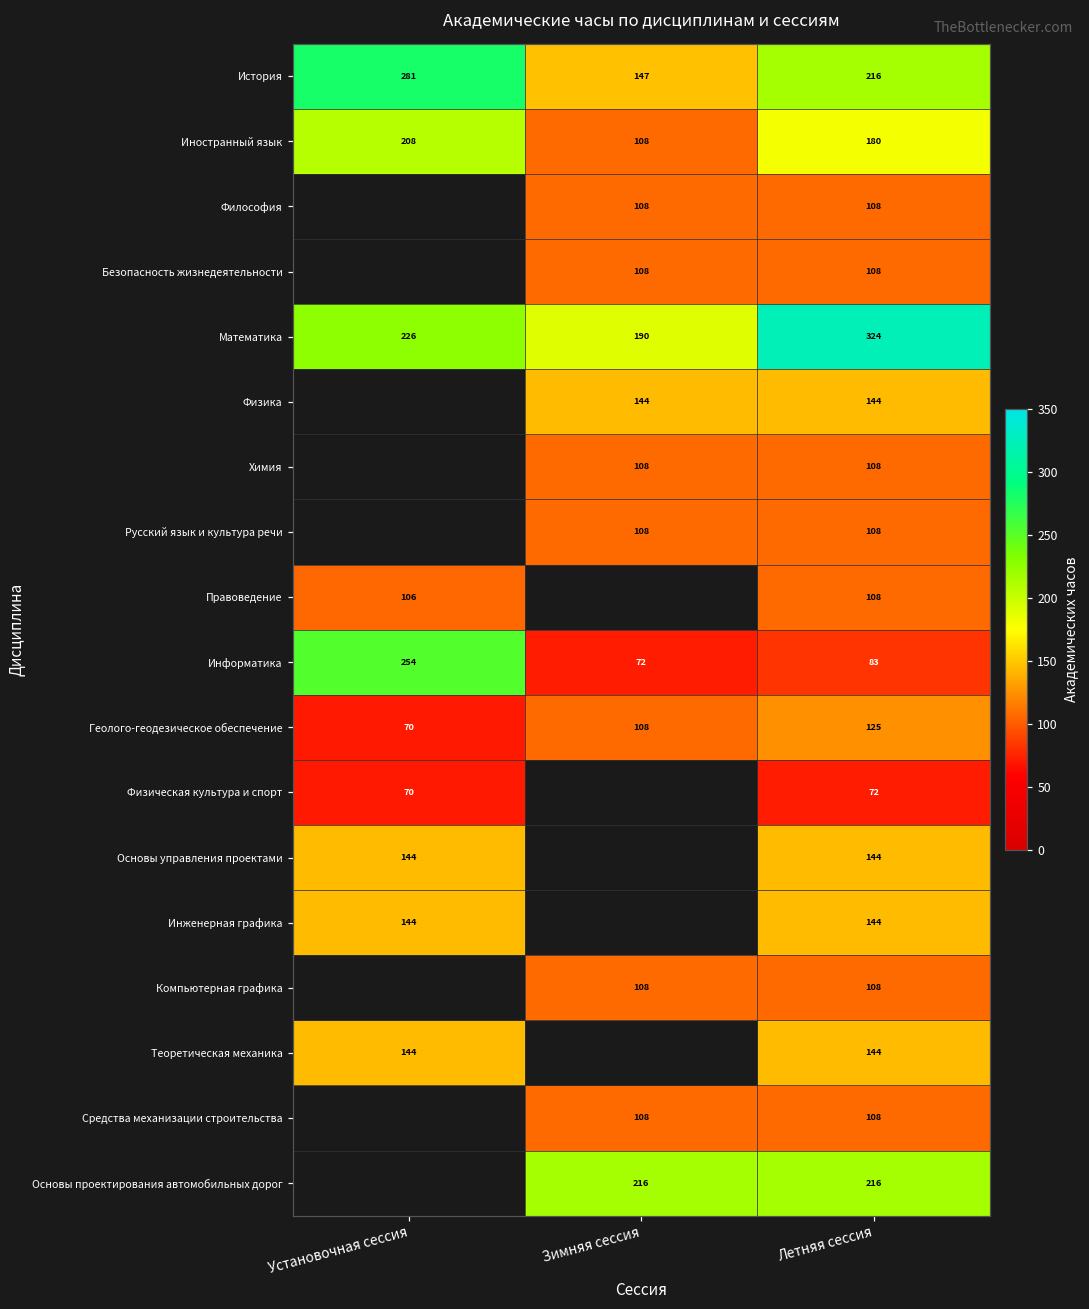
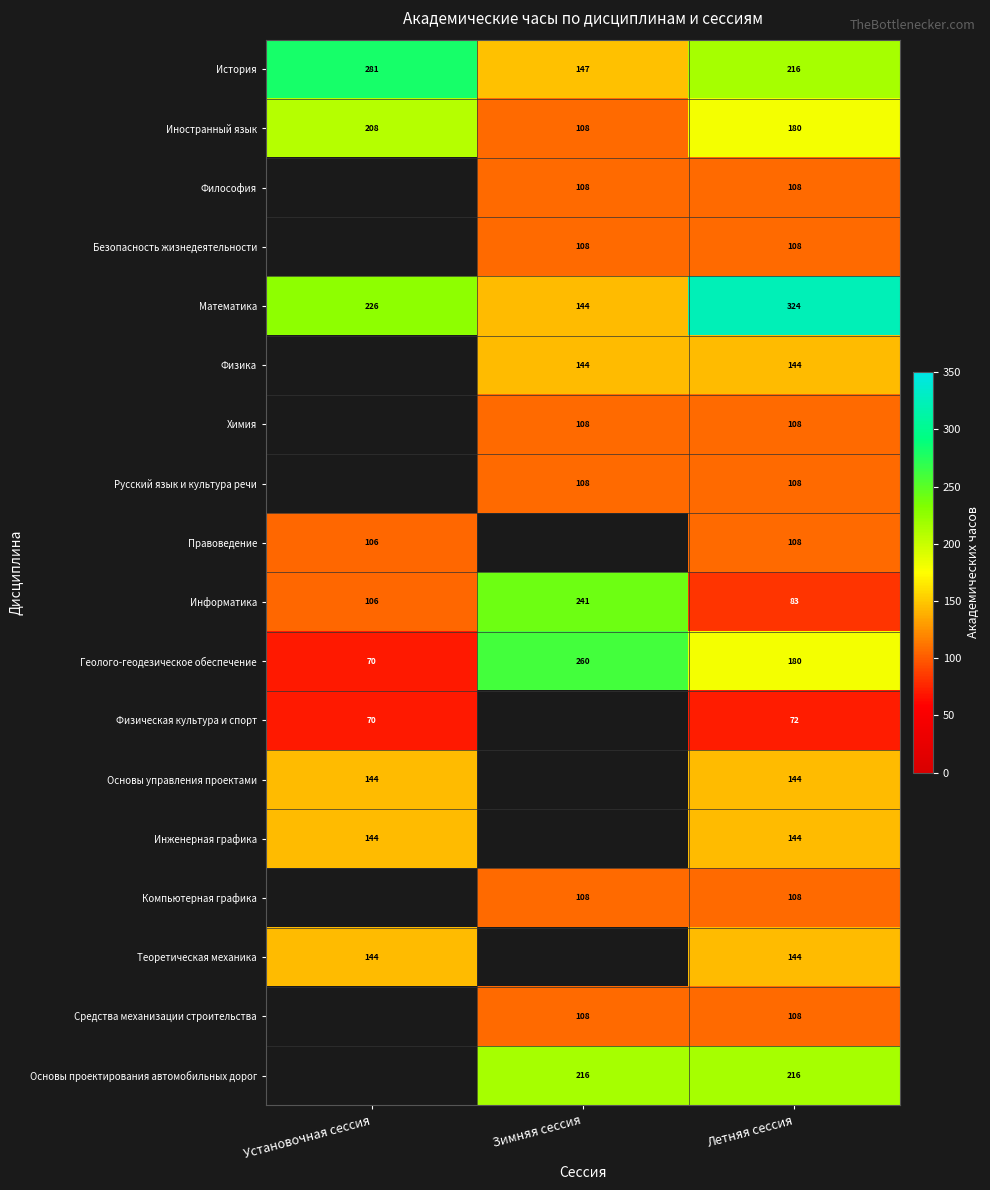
Математика, Зимняя сессия: 190 -> 144
Информатика, Установочная сессия: 254 -> 106
Информатика, Зимняя сессия: 72 -> 241
Геолого-геодезическое обеспечение, Зимняя сессия: 108 -> 260
Геолого-геодезическое обеспечение, Летняя сессия: 125 -> 180
